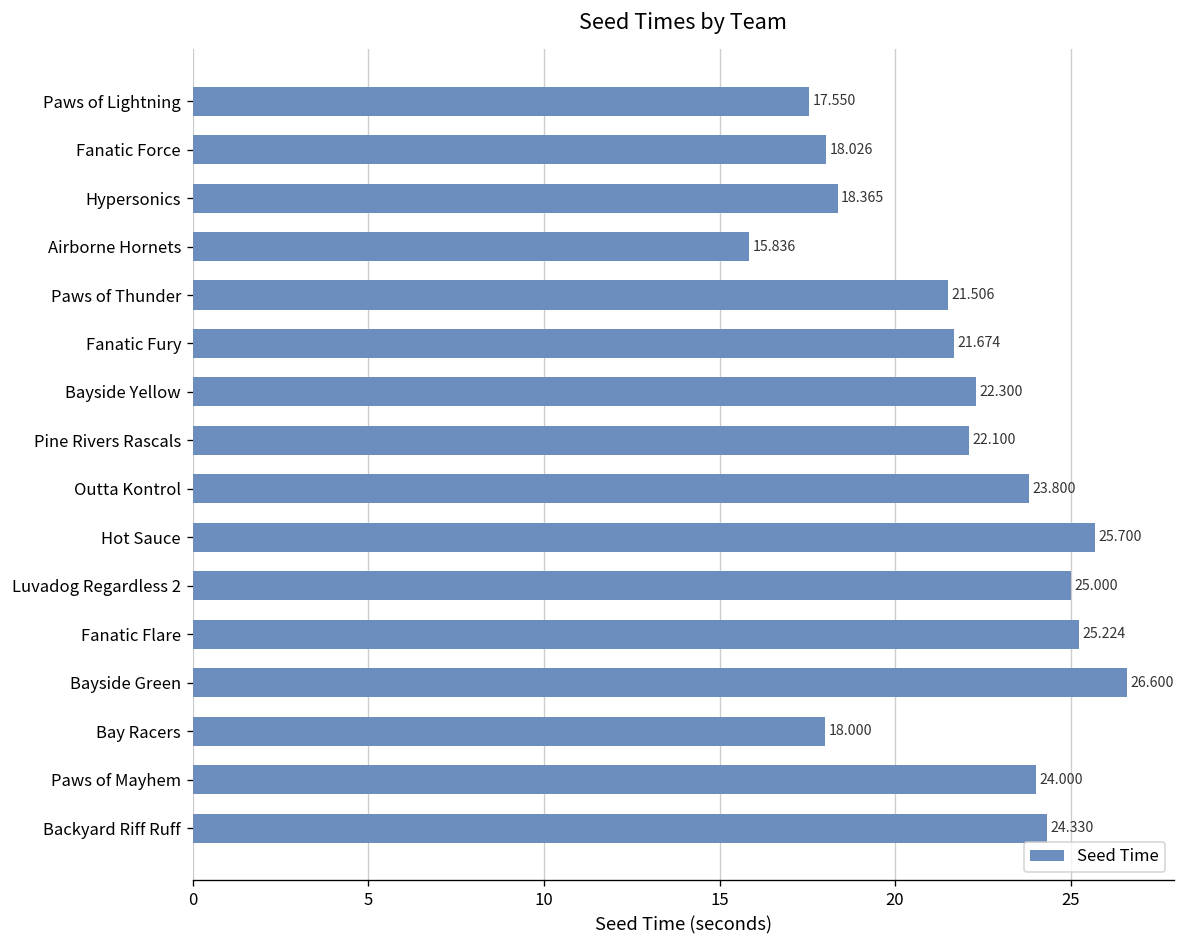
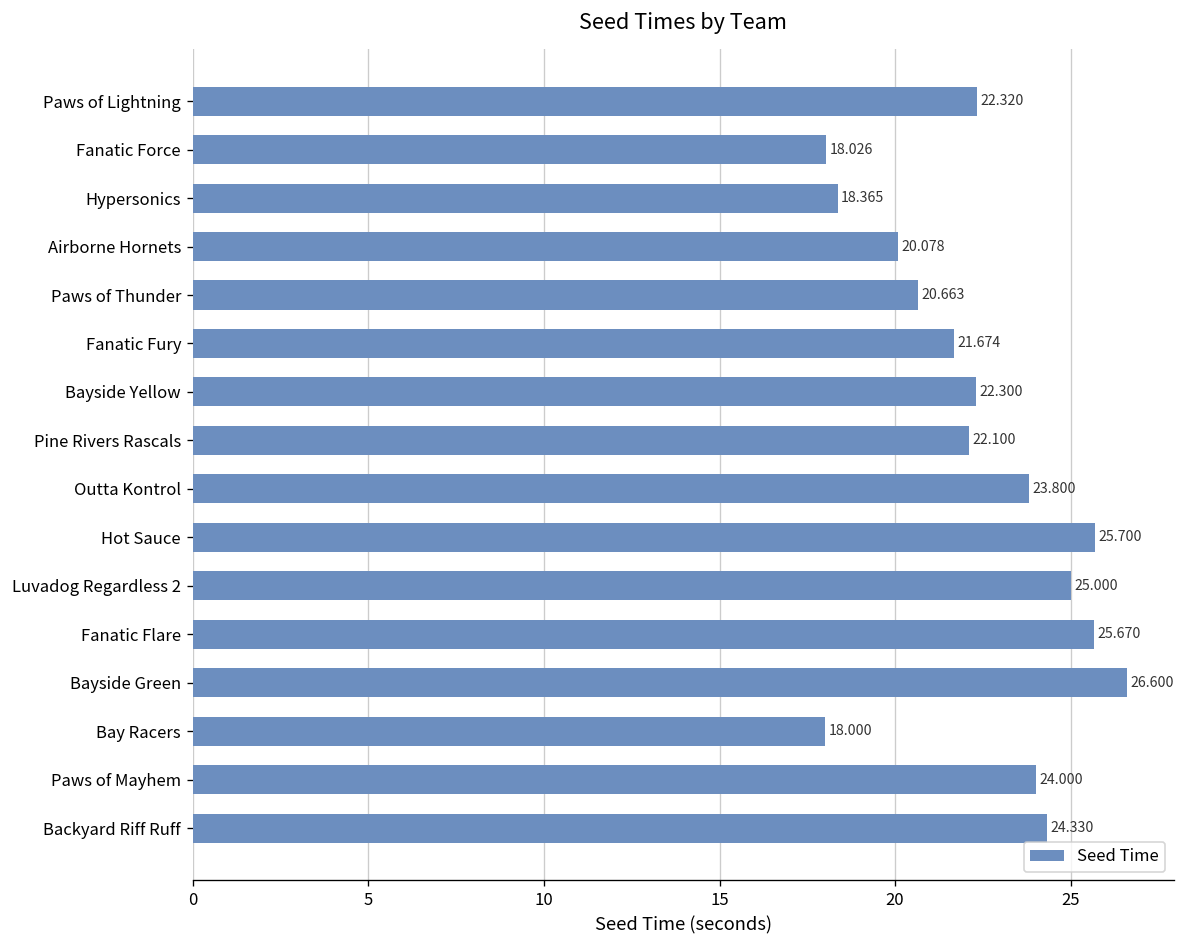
Paws of Lightning: 17.550 -> 22.320
Airborne Hornets: 15.836 -> 20.078
Paws of Thunder: 21.506 -> 20.663
Fanatic Flare: 25.224 -> 25.670
